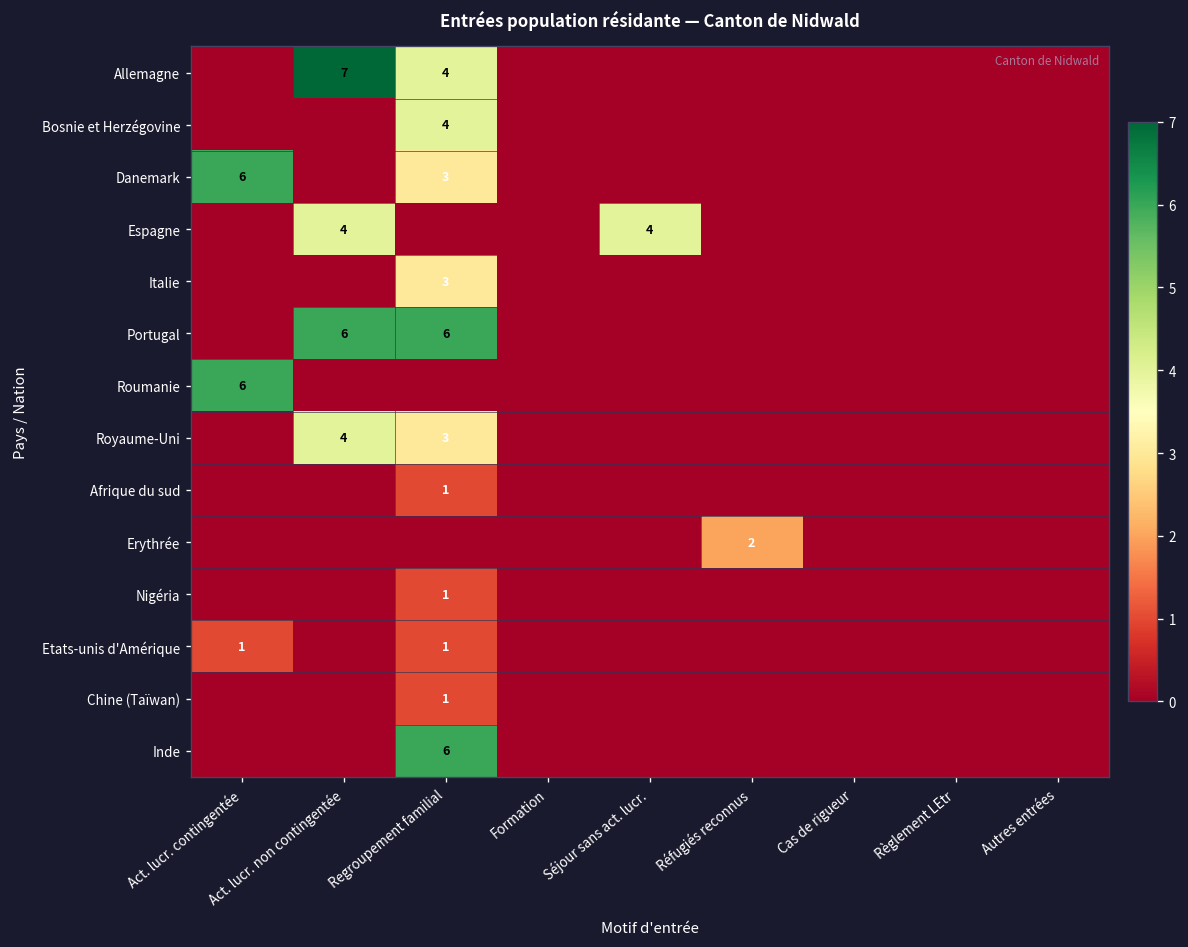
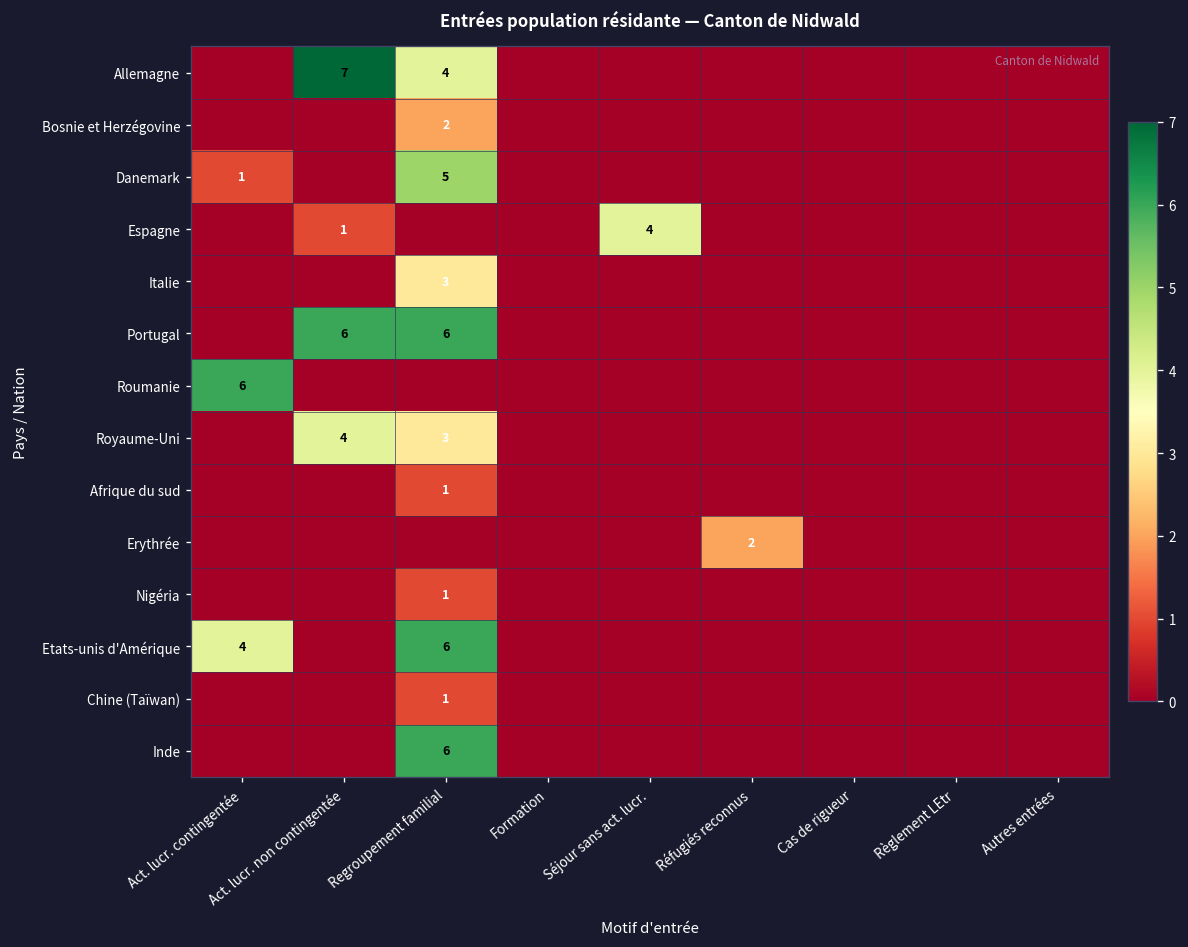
Bosnie et Herzégovine, Regroupement familial: 4 -> 2
Danemark, Act. lucr. contingentée: 6 -> 1
Danemark, Regroupement familial: 3 -> 5
Espagne, Act. lucr. non contingentée: 4 -> 1
Etats-unis d'Amérique, Act. lucr. contingentée: 1 -> 4
Etats-unis d'Amérique, Regroupement familial: 1 -> 6
